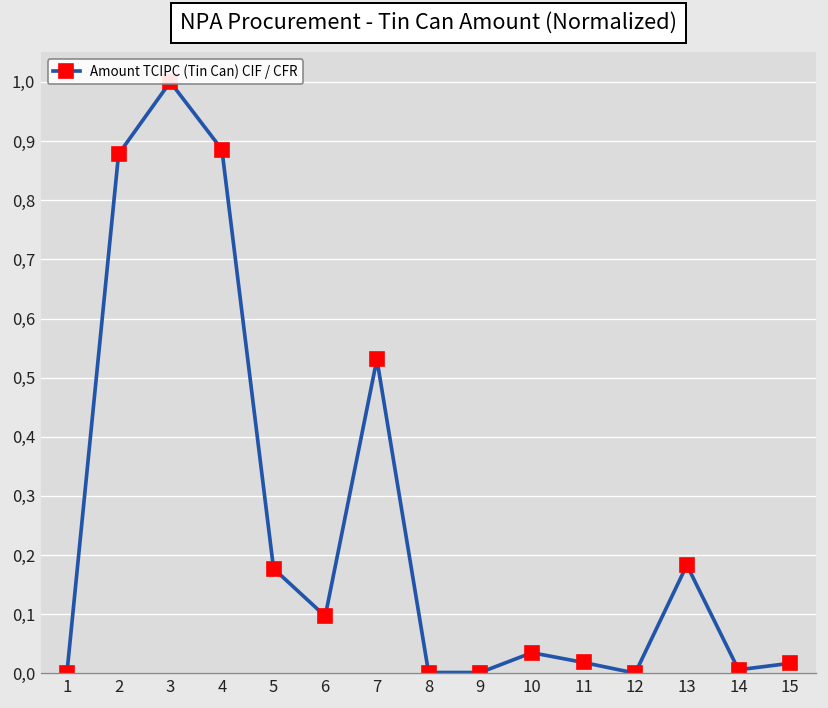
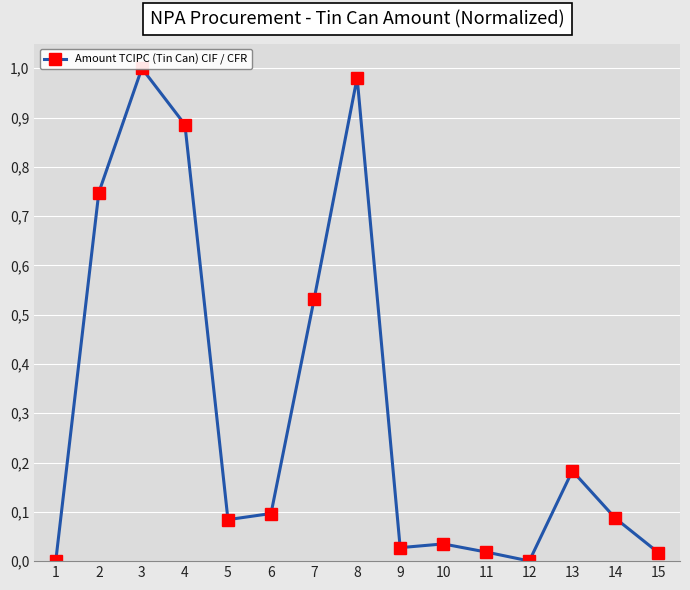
2: 8.8 -> 7.5
5: 1.8 -> 0.8
8: 0.0 -> 9.8
9: 0.0 -> 0.3
14: 0.1 -> 0.9
